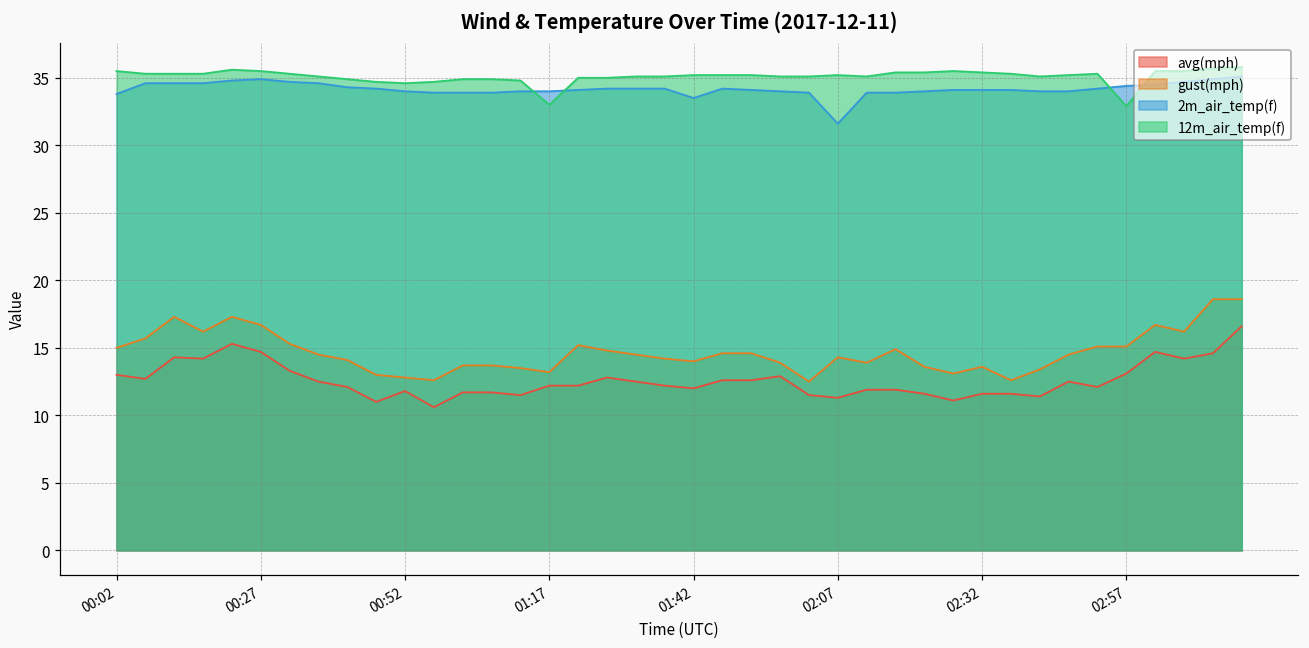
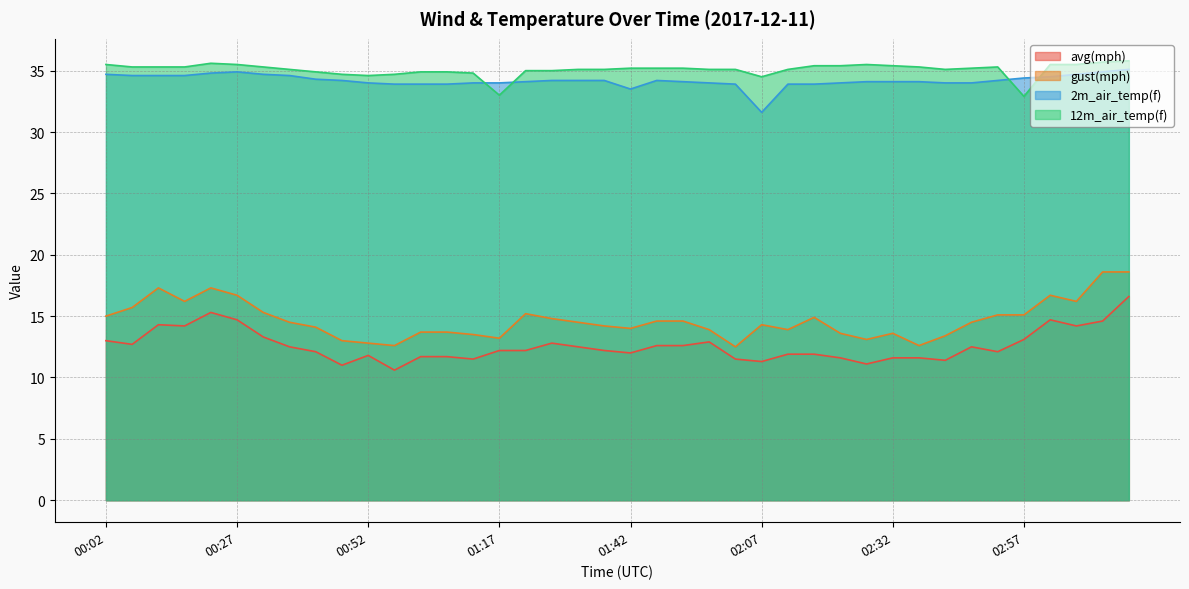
2m_air_temp(f), 00:02: 33.8 -> 34.7
12m_air_temp(f), 02:07: 35.2 -> 34.5
